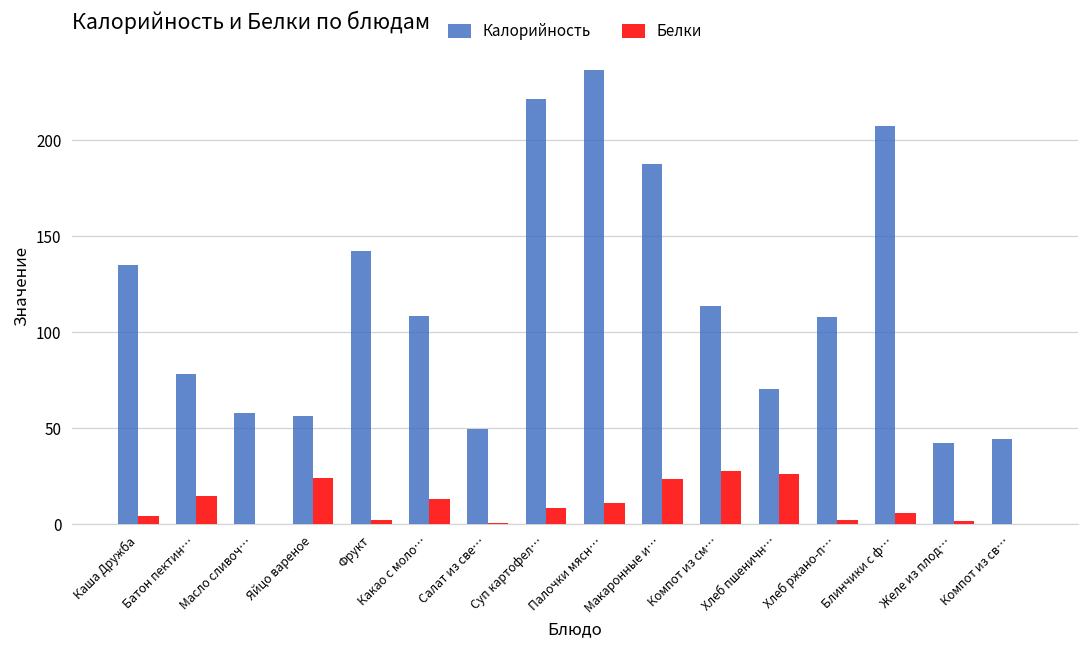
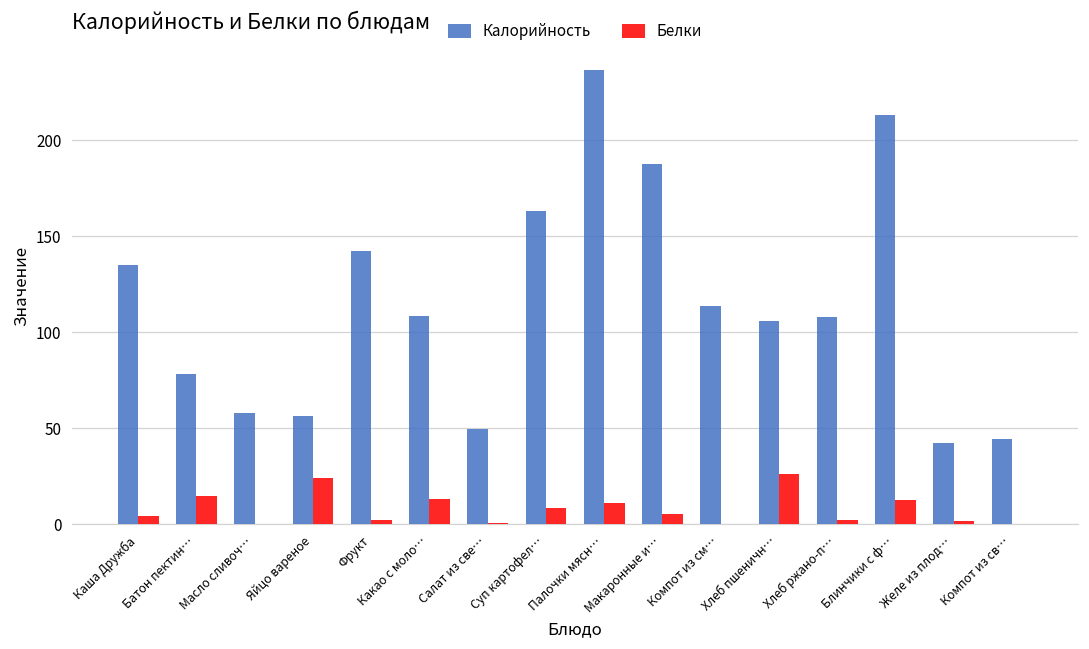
Калорийность, Суп картофел…: 221 -> 163
Белки, Макаронные и…: 24 -> 5
Белки, Компот из см…: 28 -> 0
Калорийность, Хлеб пшеничн…: 70 -> 106
Калорийность, Блинчики с ф…: 207 -> 213
Белки, Блинчики с ф…: 6 -> 13
